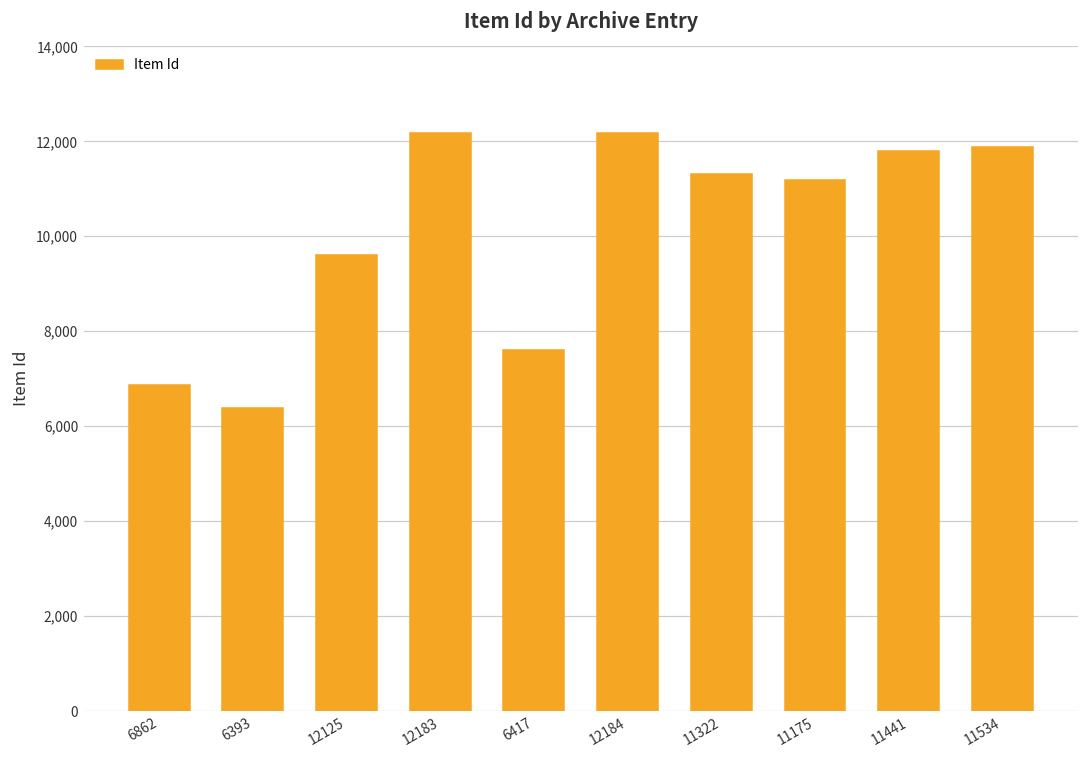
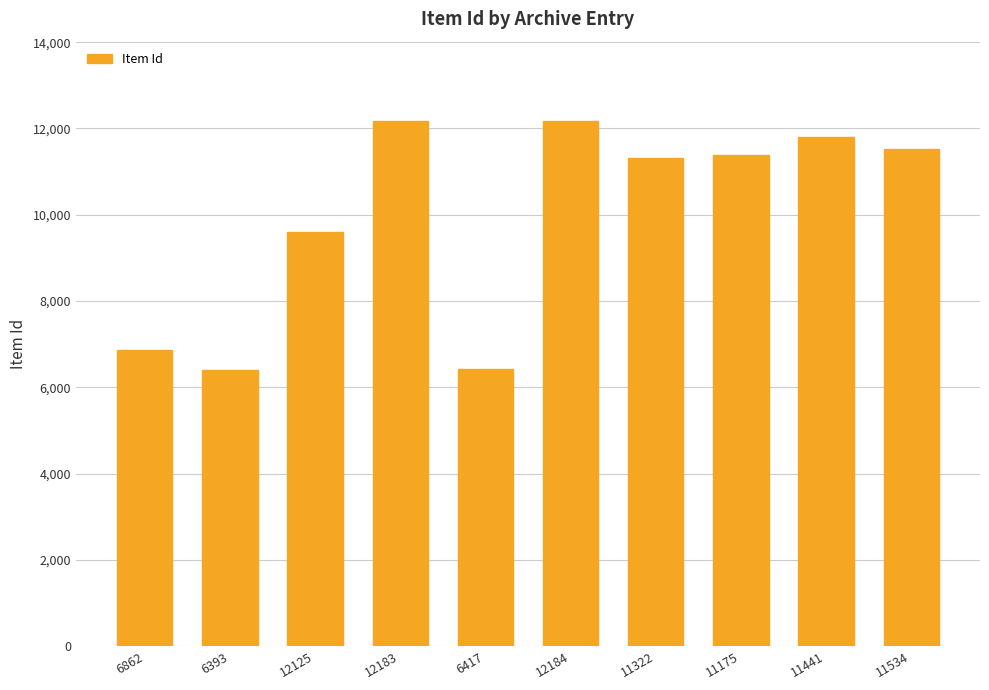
6417: 7,600 -> 6,400
11175: 11,200 -> 11,400
11534: 11,900 -> 11,500
